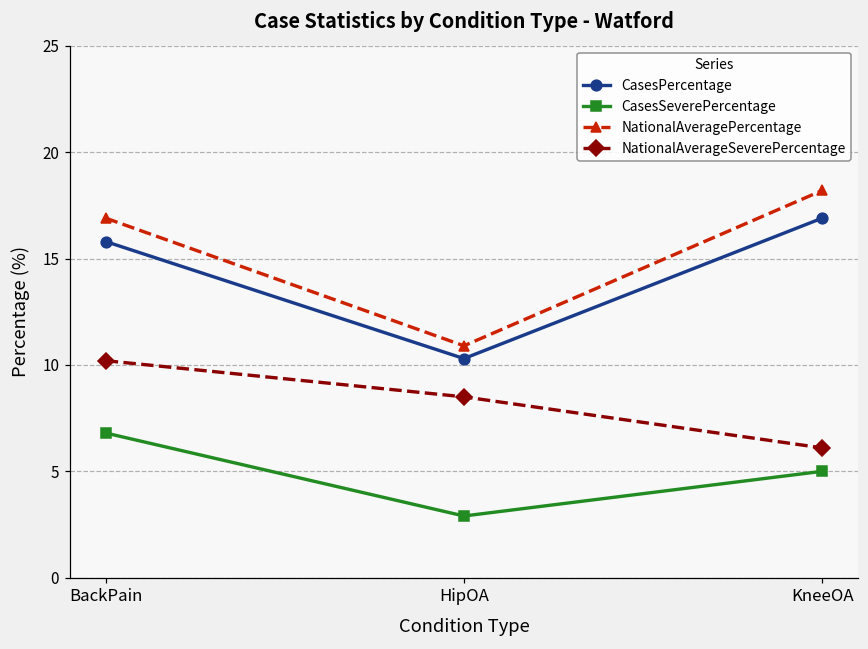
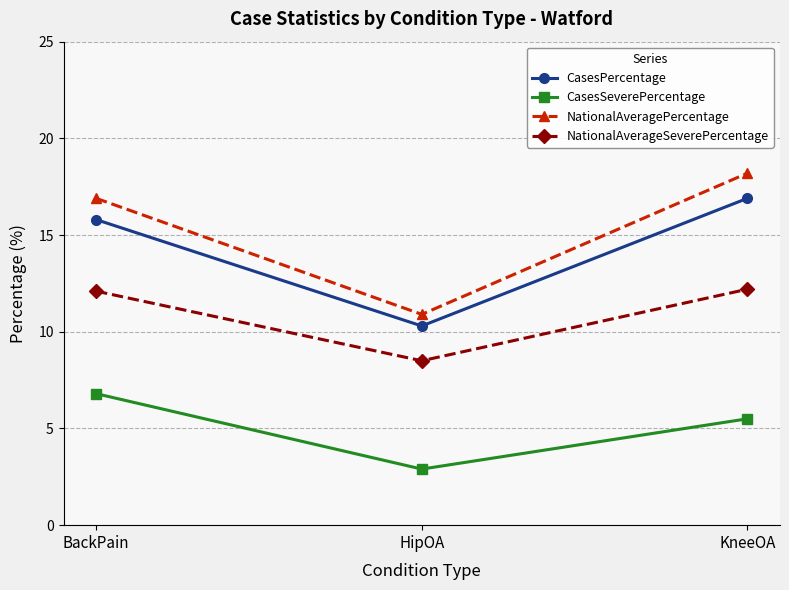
NationalAverageSeverePercentage, BackPain: 10.2 -> 12.1
CasesSeverePercentage, KneeOA: 5.0 -> 5.5
NationalAverageSeverePercentage, KneeOA: 6.1 -> 12.2
